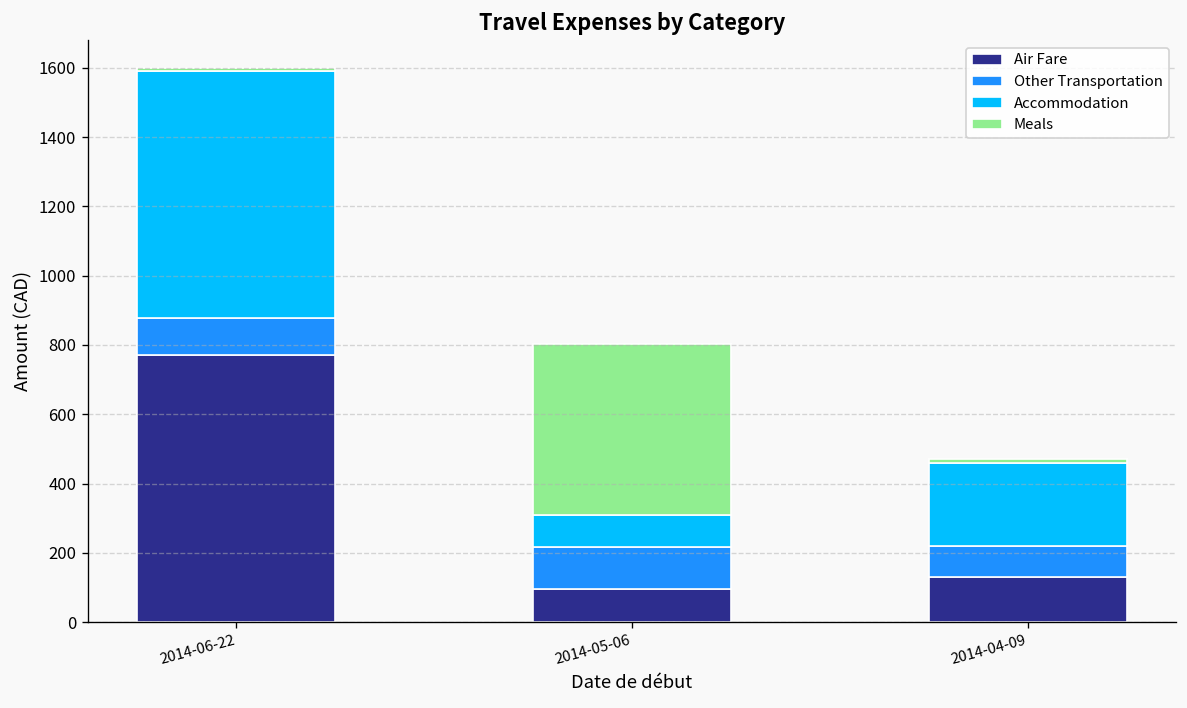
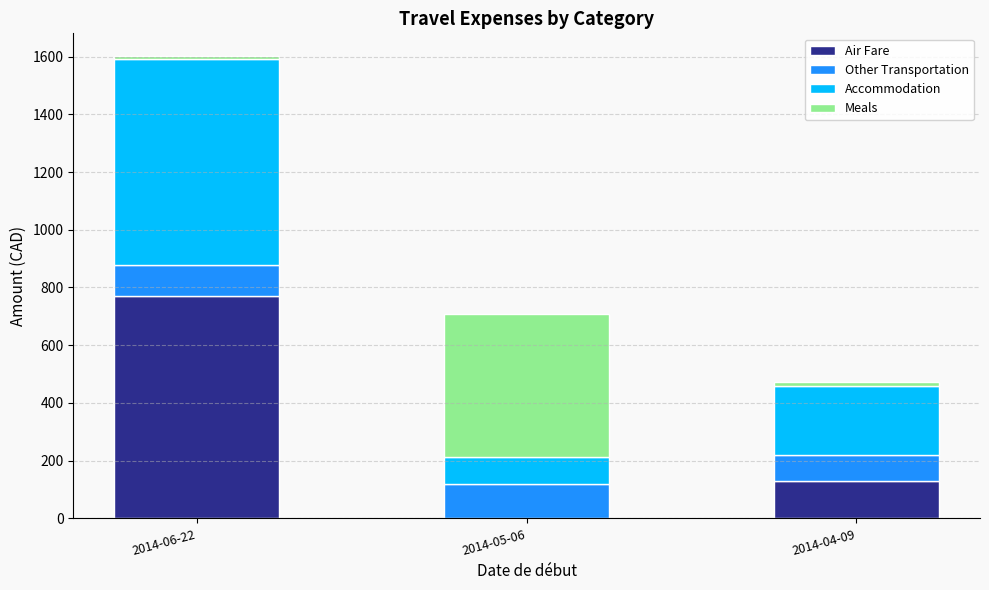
Air Fare, 2014-05-06: 100 -> 0
